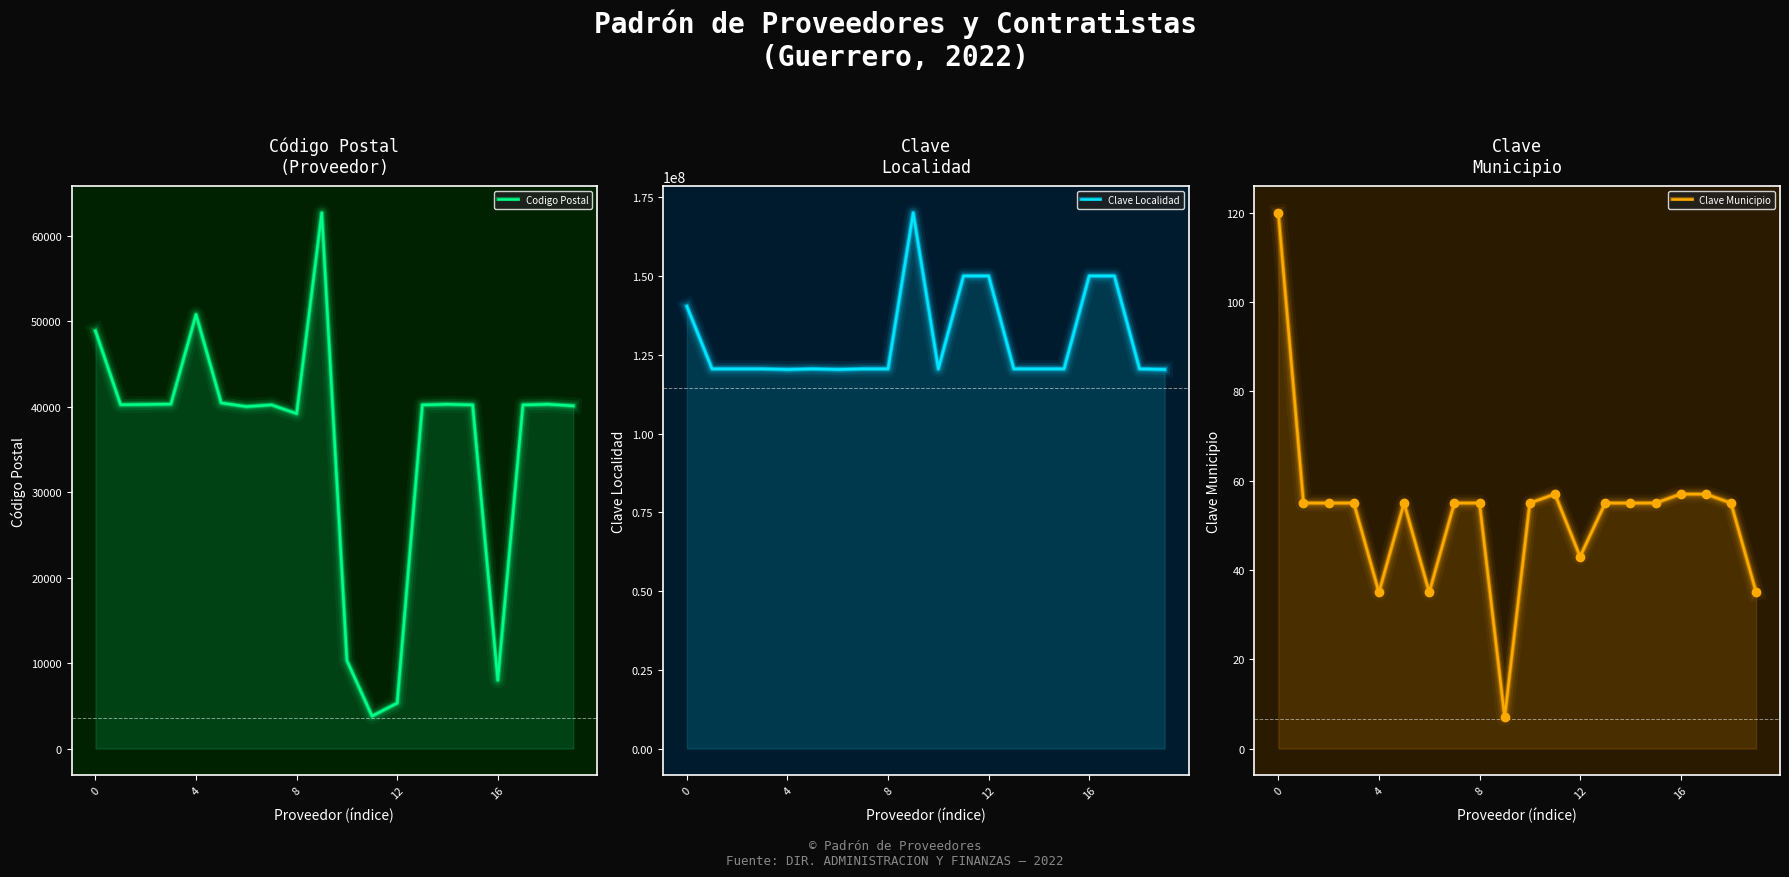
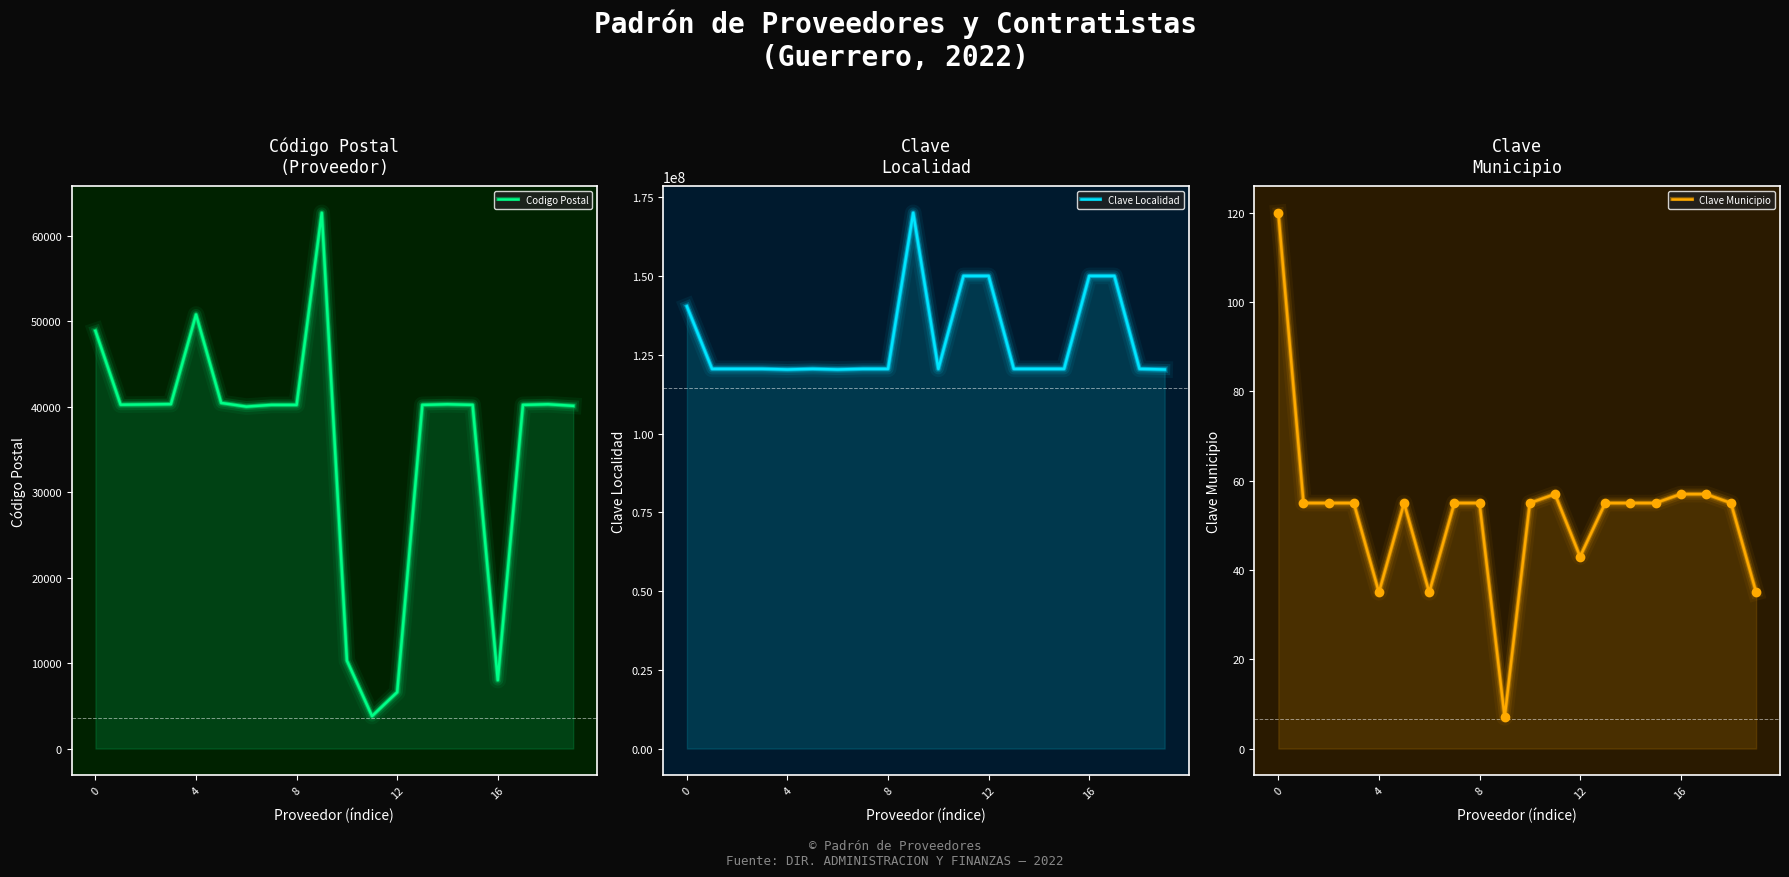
Código Postal (Proveedor), 8: 39000 -> 40000
Código Postal (Proveedor), 12: 5000 -> 7000
